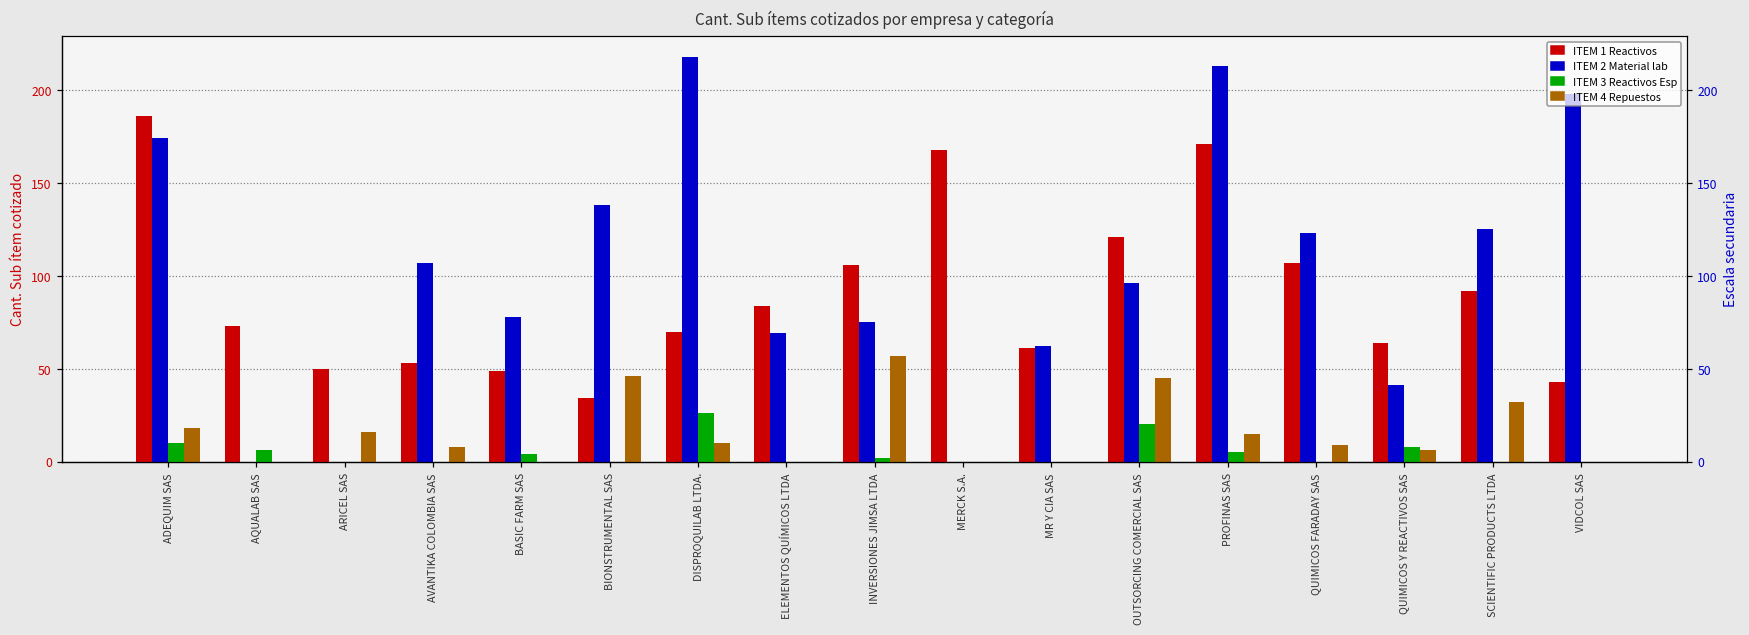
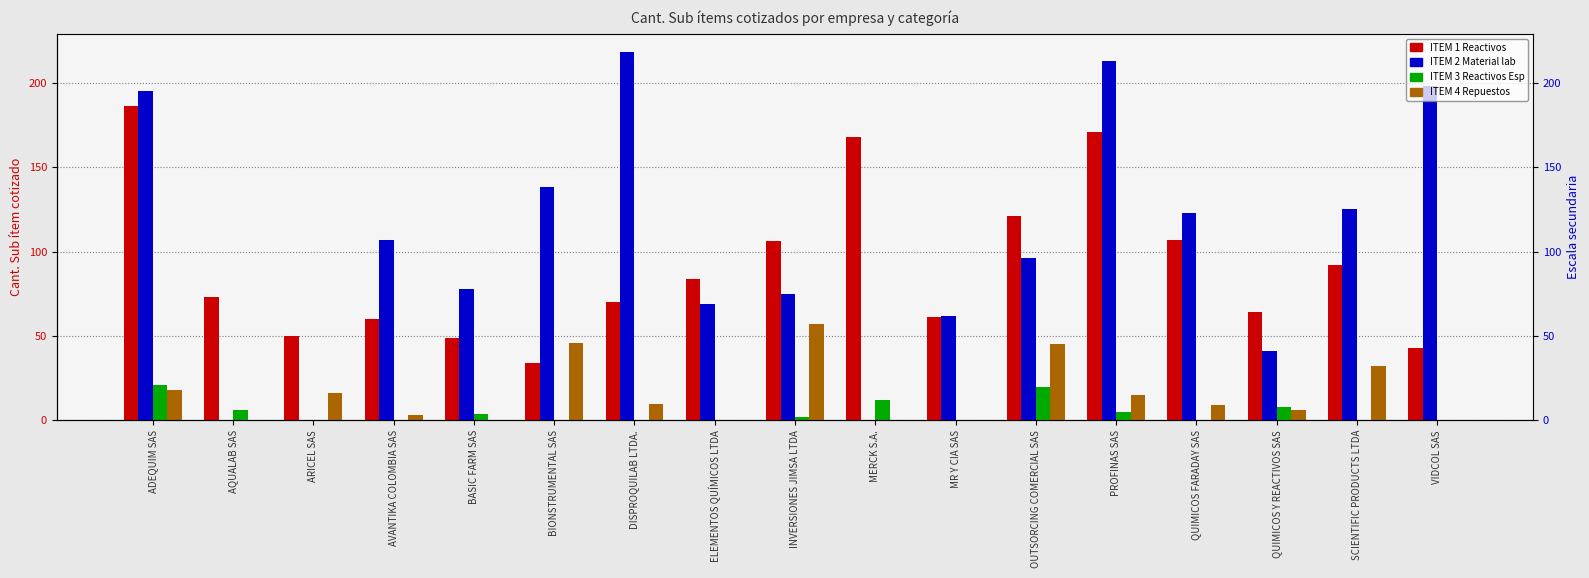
ITEM 2 Material lab, ADEQUIM SAS: 174 -> 195
ITEM 3 Reactivos Esp, ADEQUIM SAS: 10 -> 21
ITEM 1 Reactivos, AVANTIKA COLOMBIA SAS: 53 -> 60
ITEM 4 Repuestos, AVANTIKA COLOMBIA SAS: 8 -> 3
ITEM 3 Reactivos Esp, DISPROQUILAB LTDA.: 26 -> 0
ITEM 3 Reactivos Esp, MERCK S.A.: 0 -> 12
